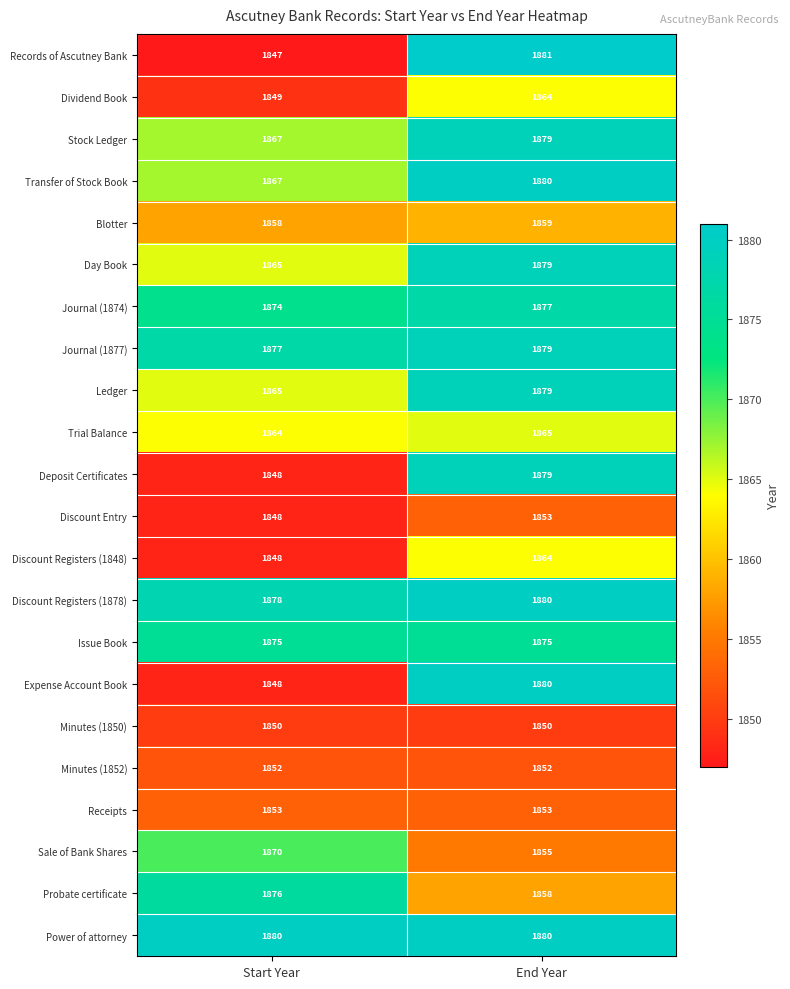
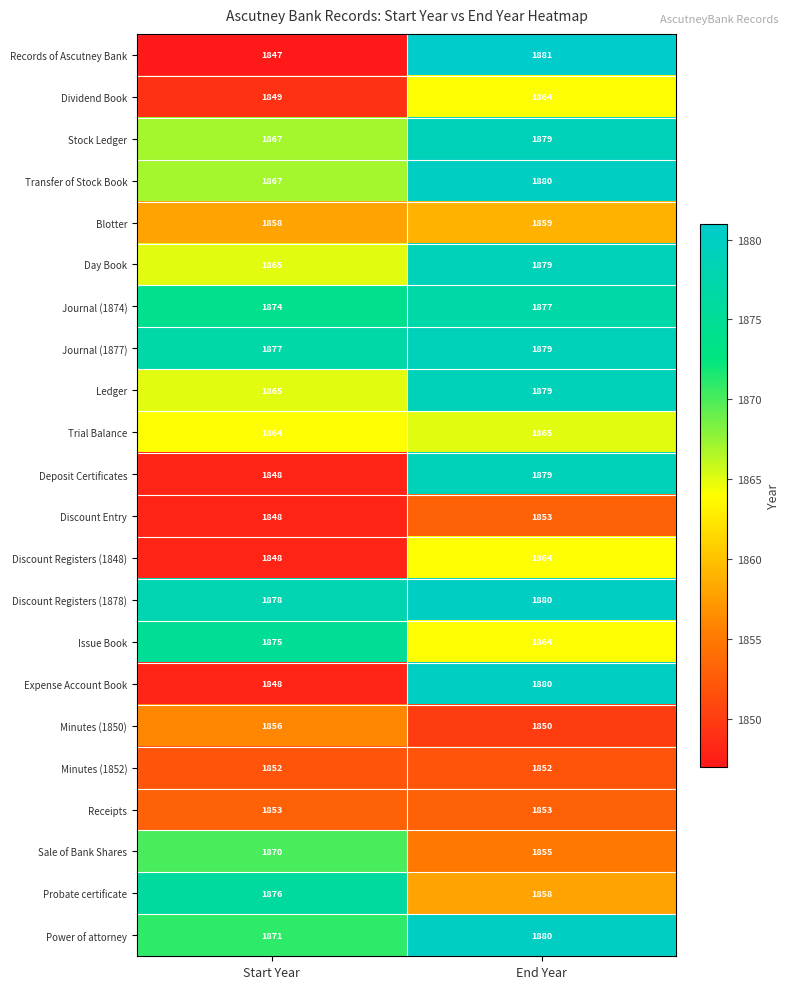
Issue Book, End Year: 1875 -> 1864
Minutes (1850), Start Year: 1850 -> 1856
Power of attorney, Start Year: 1880 -> 1871
